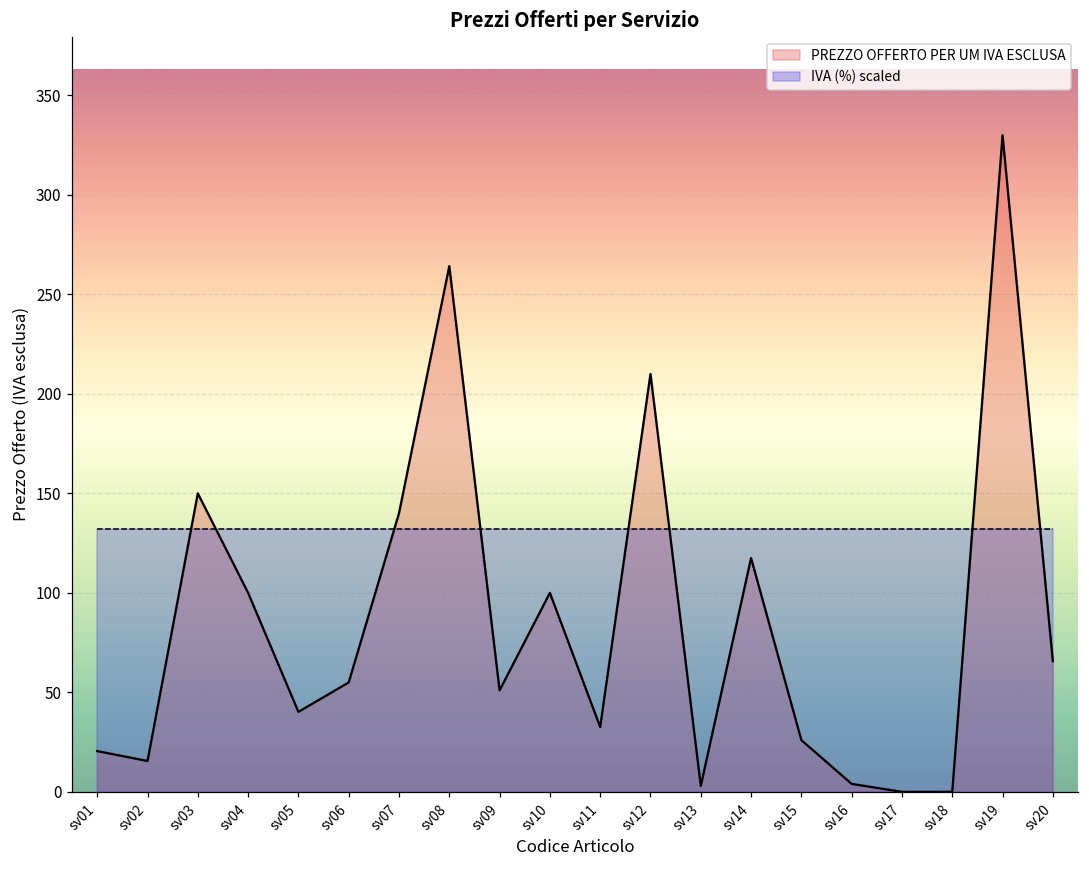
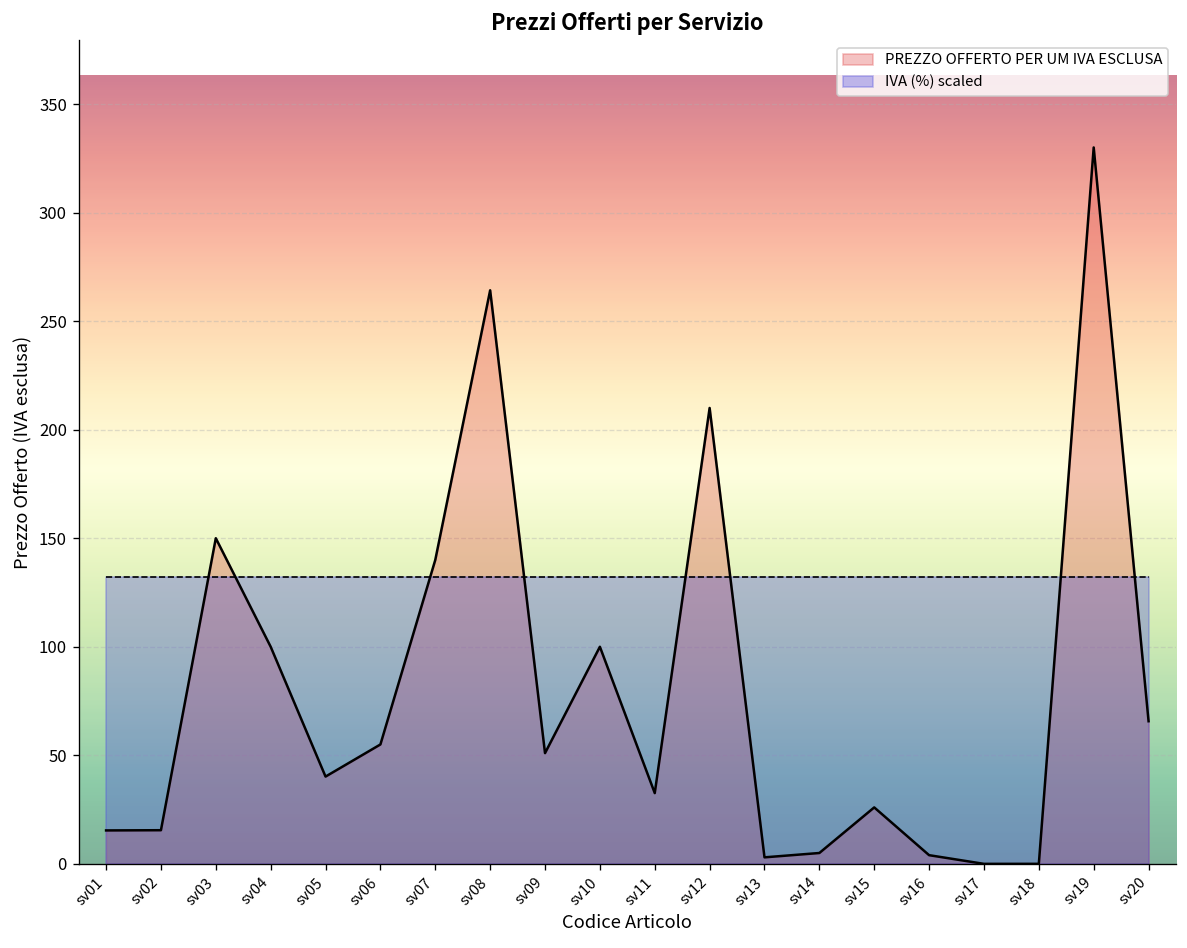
PREZZO OFFERTO PER UM IVA ESCLUSA, sv01: 21 -> 15
PREZZO OFFERTO PER UM IVA ESCLUSA, sv14: 118 -> 5
